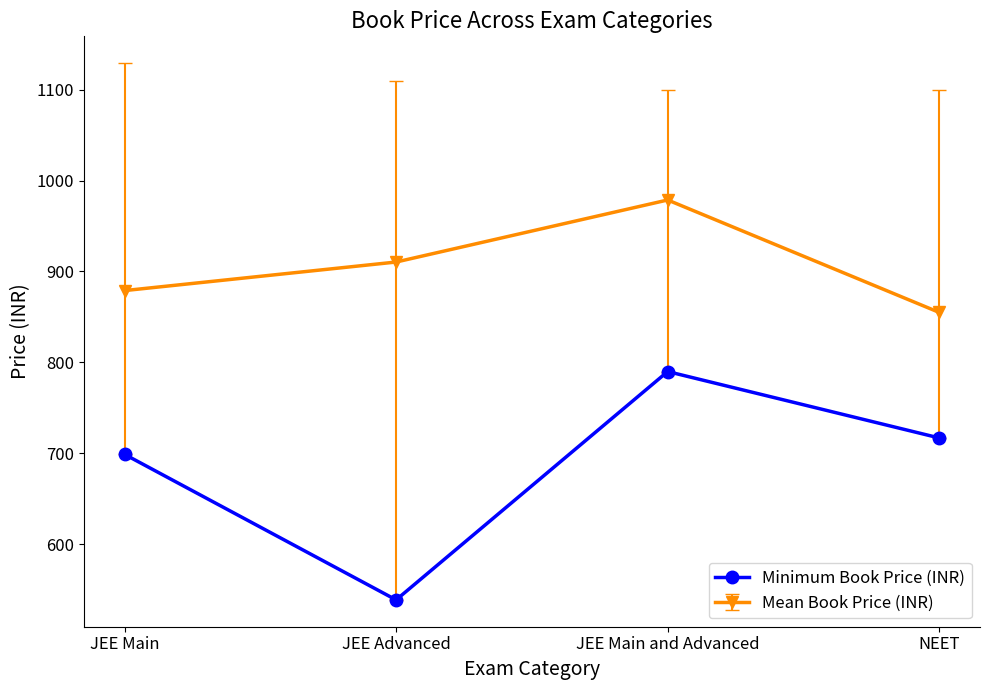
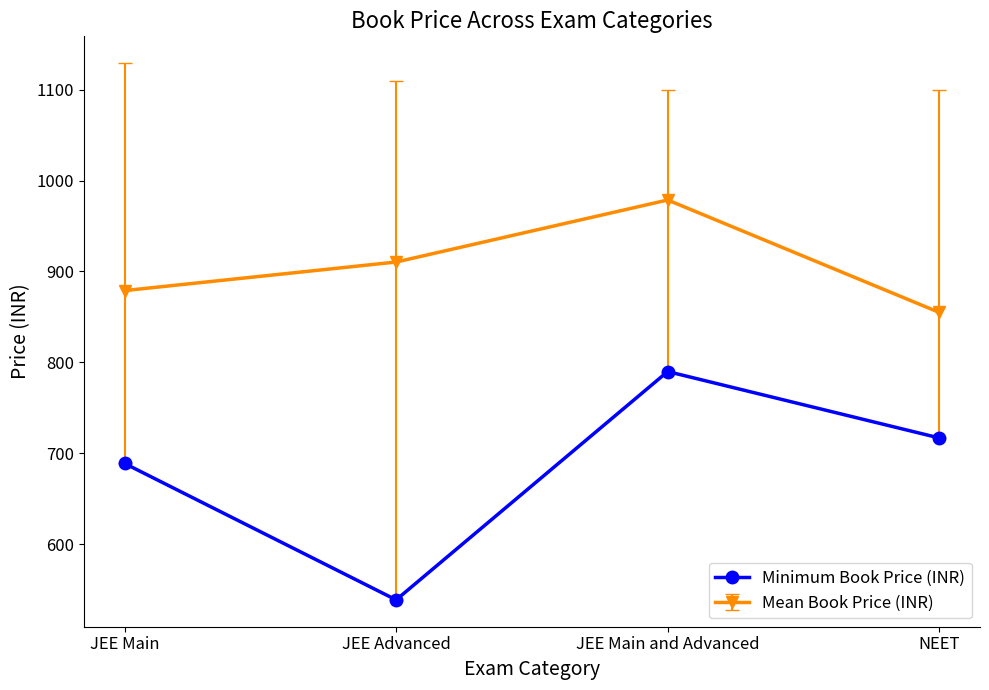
Minimum Book Price (INR), JEE Main: 700 -> 690
